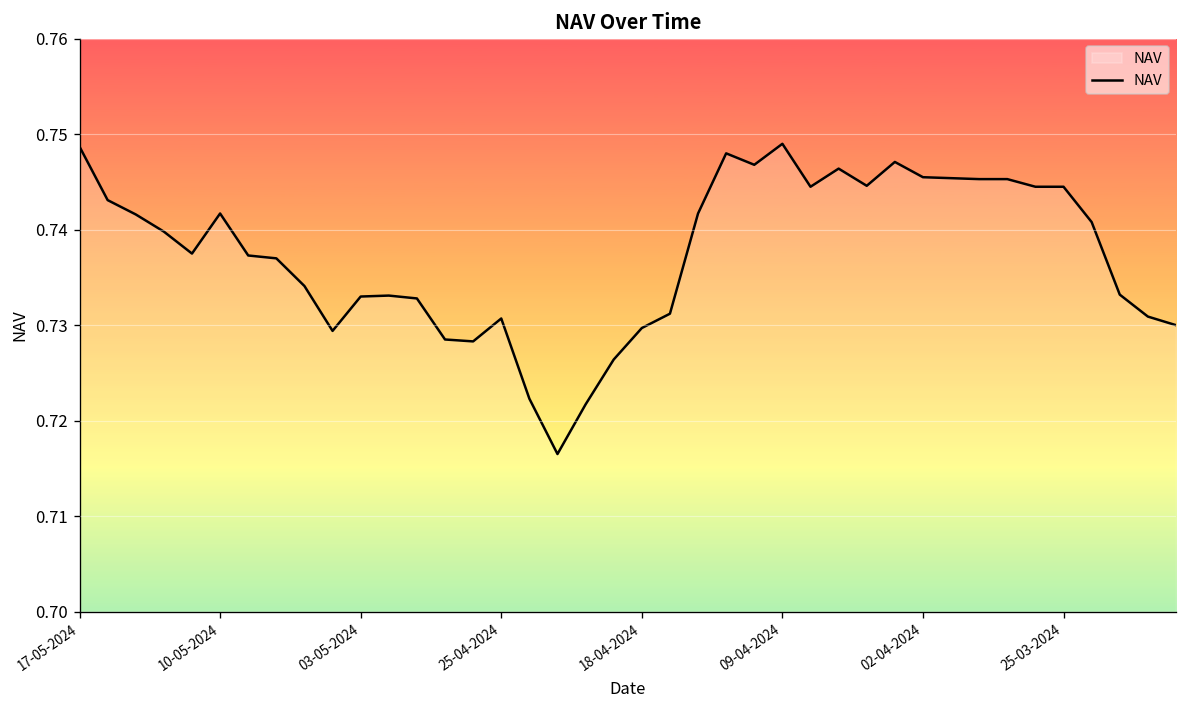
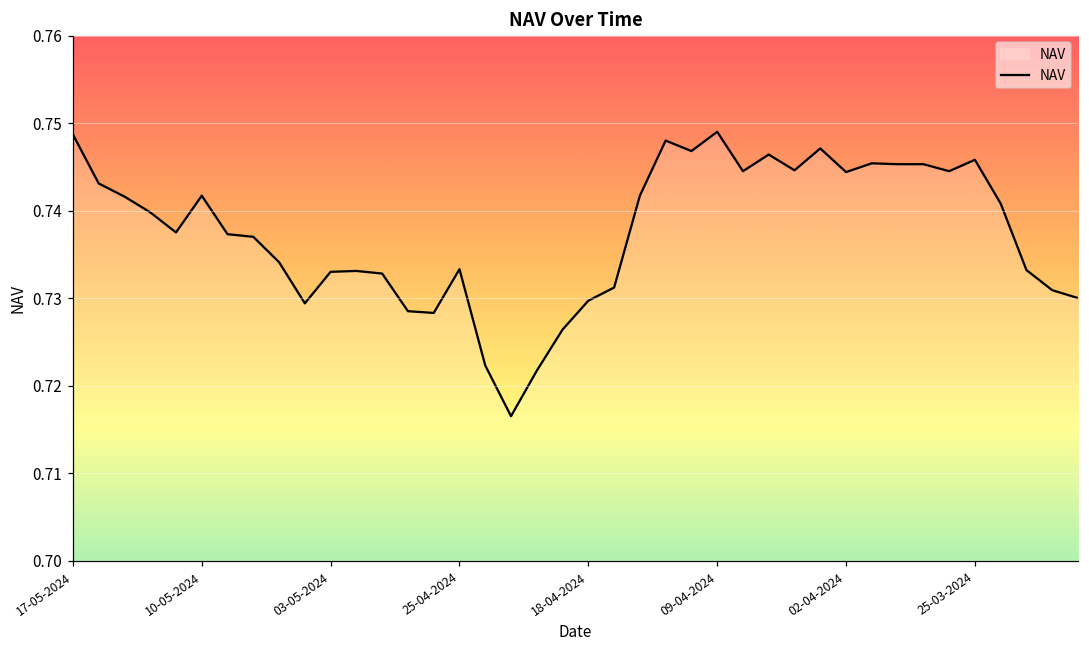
25-04-2024: 0.731 -> 0.733
02-04-2024: 0.746 -> 0.744
25-03-2024: 0.745 -> 0.746
